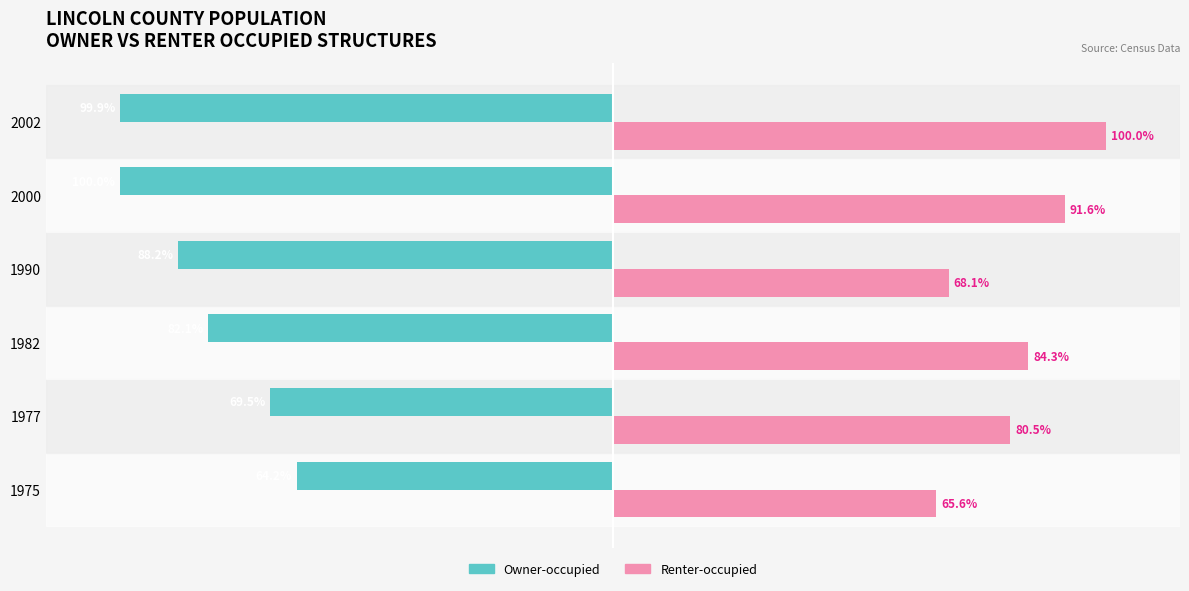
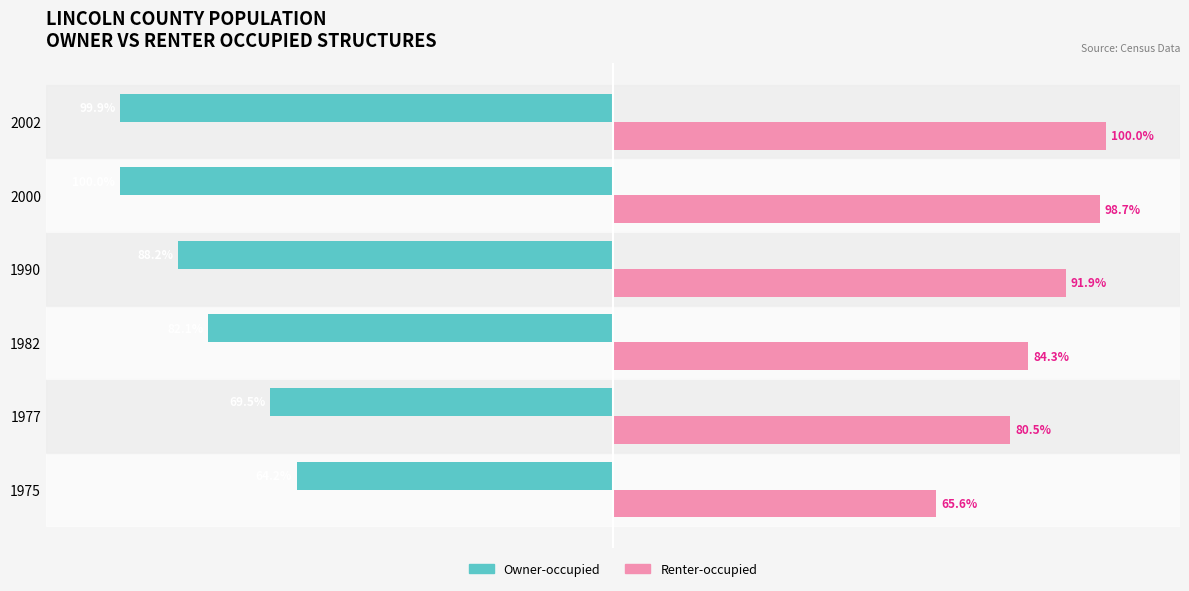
Renter-occupied, 2000: 91.6% -> 98.7%
Renter-occupied, 1990: 68.1% -> 91.9%
